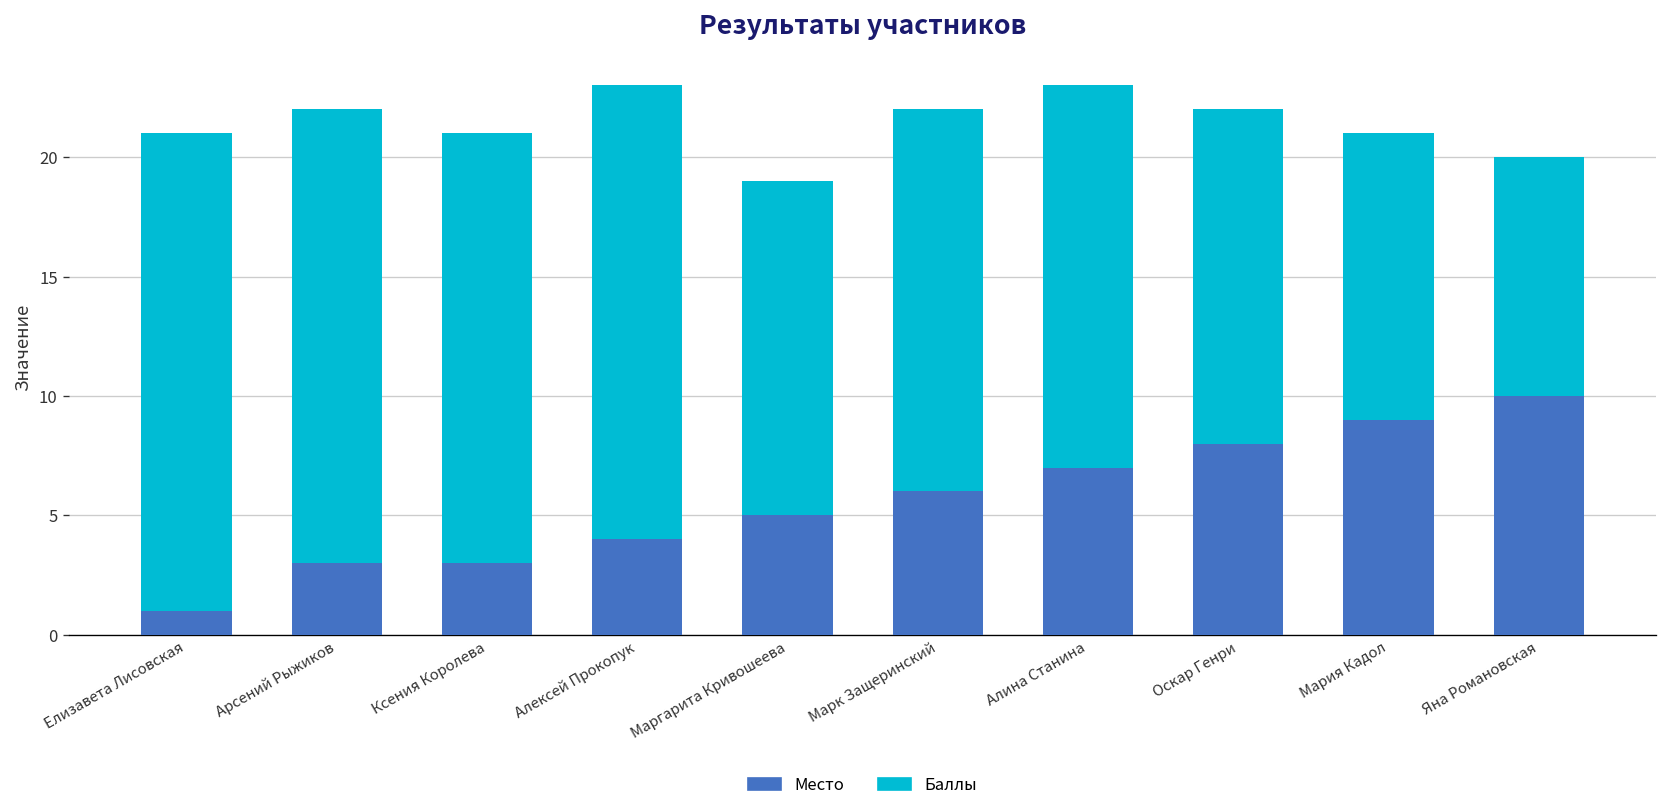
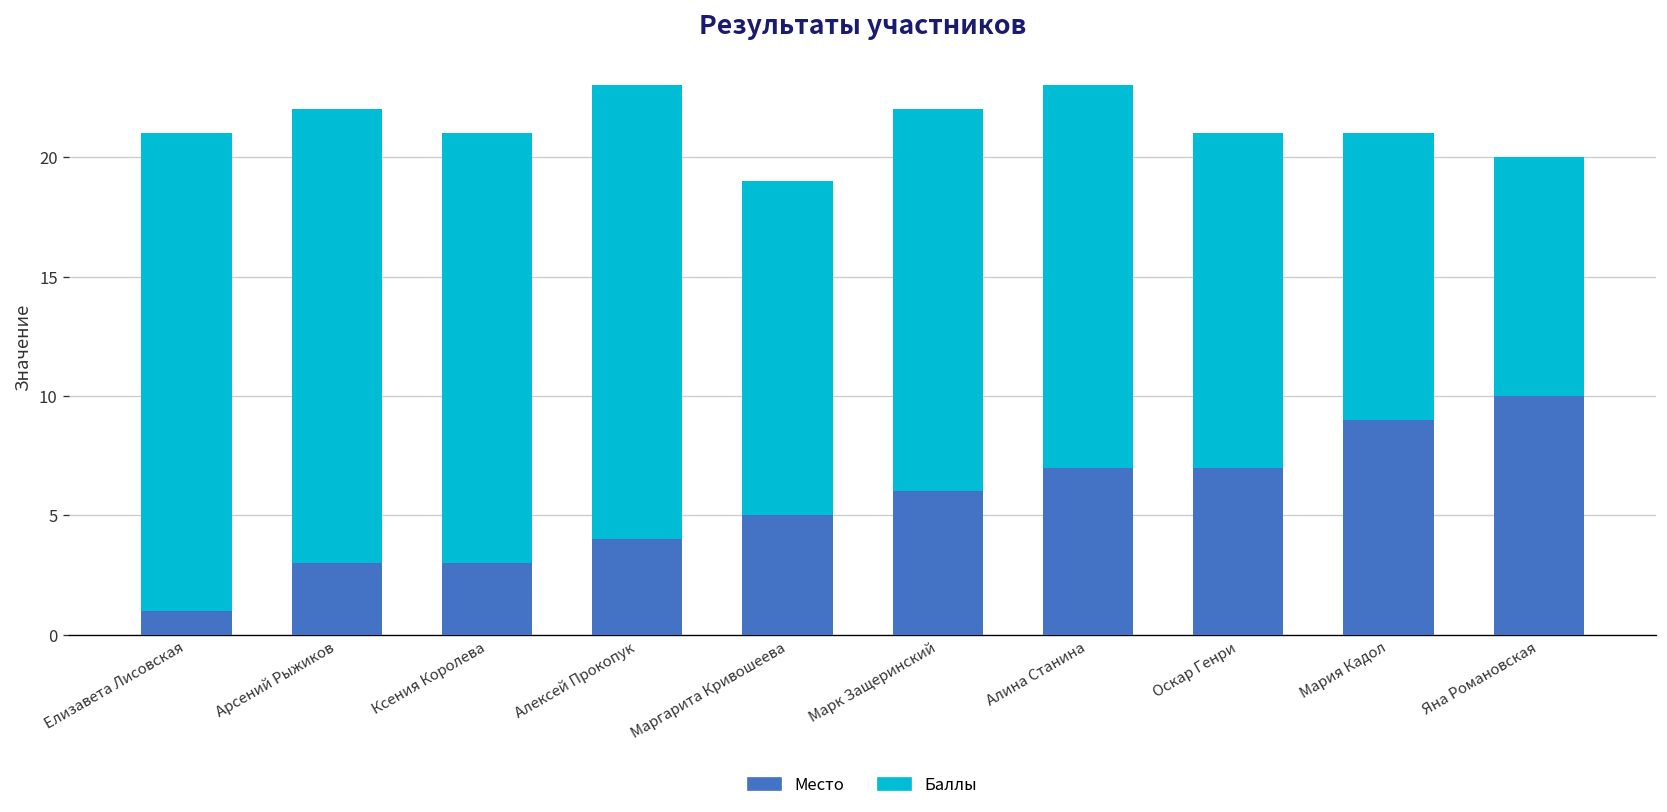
Место, Оскар Генри: 8 -> 7
